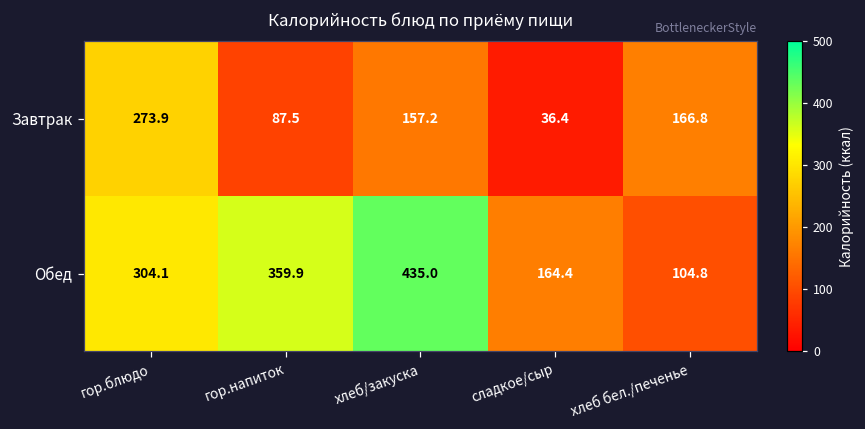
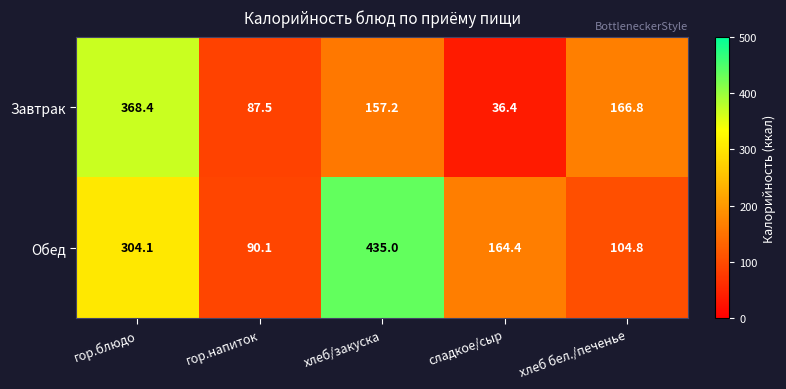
Завтрак, гор.блюдо: 273.9 -> 368.4
Обед, гор.напиток: 359.9 -> 90.1
